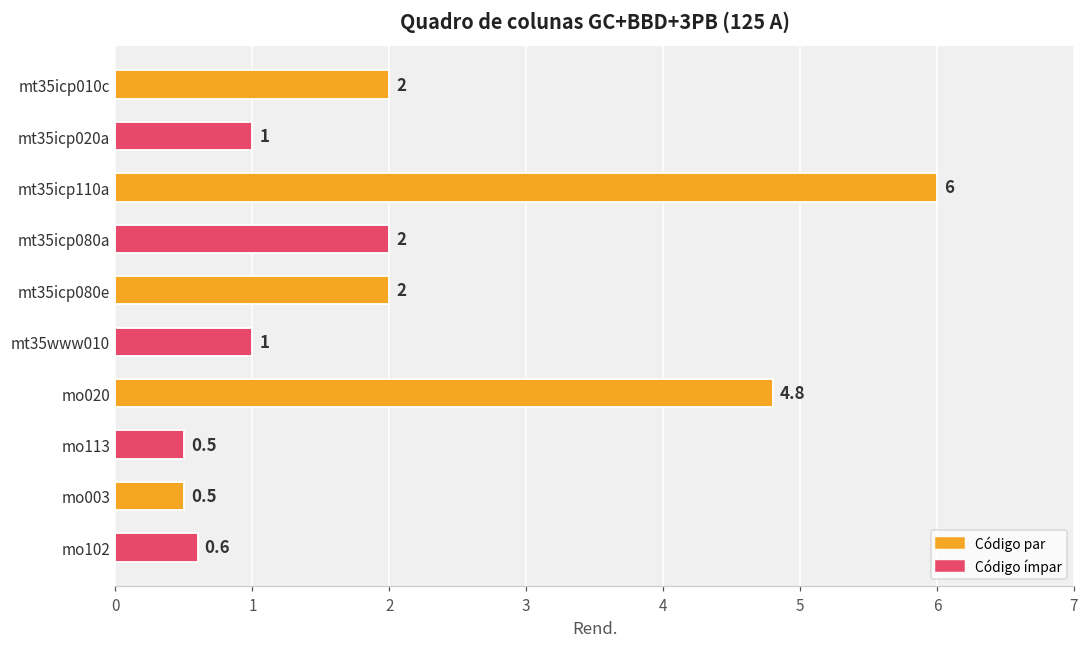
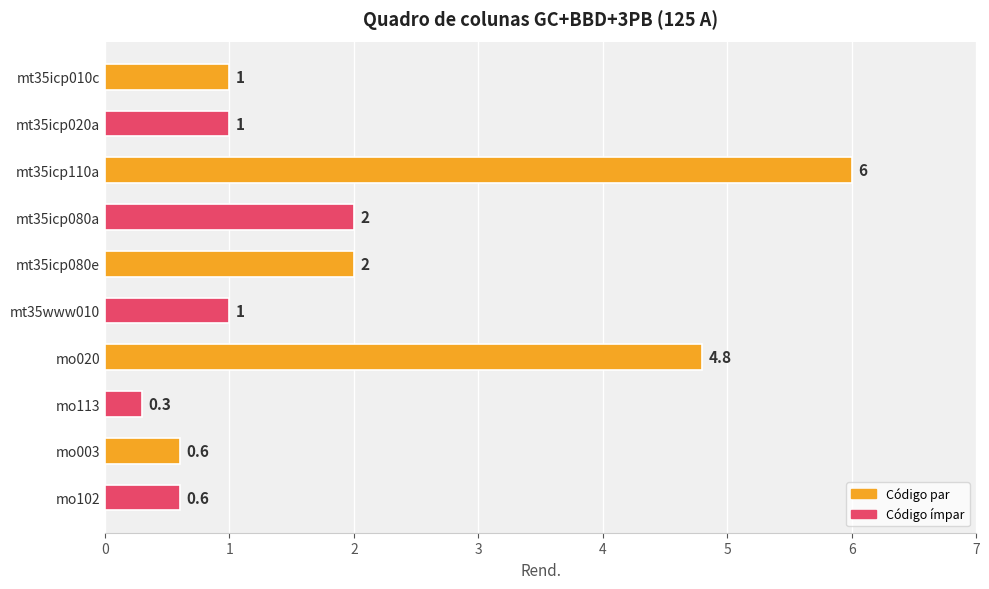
mt35icp010c: 2 -> 1
mo113: 0.5 -> 0.3
mo003: 0.5 -> 0.6
